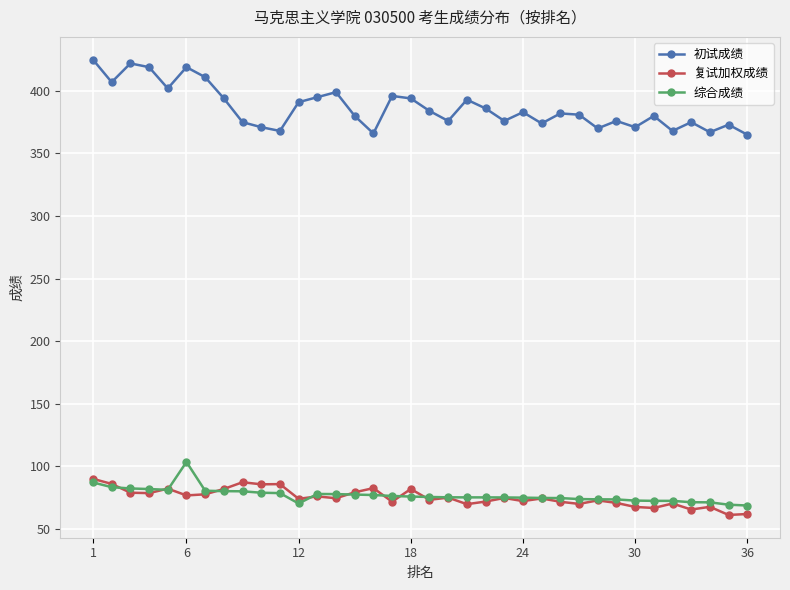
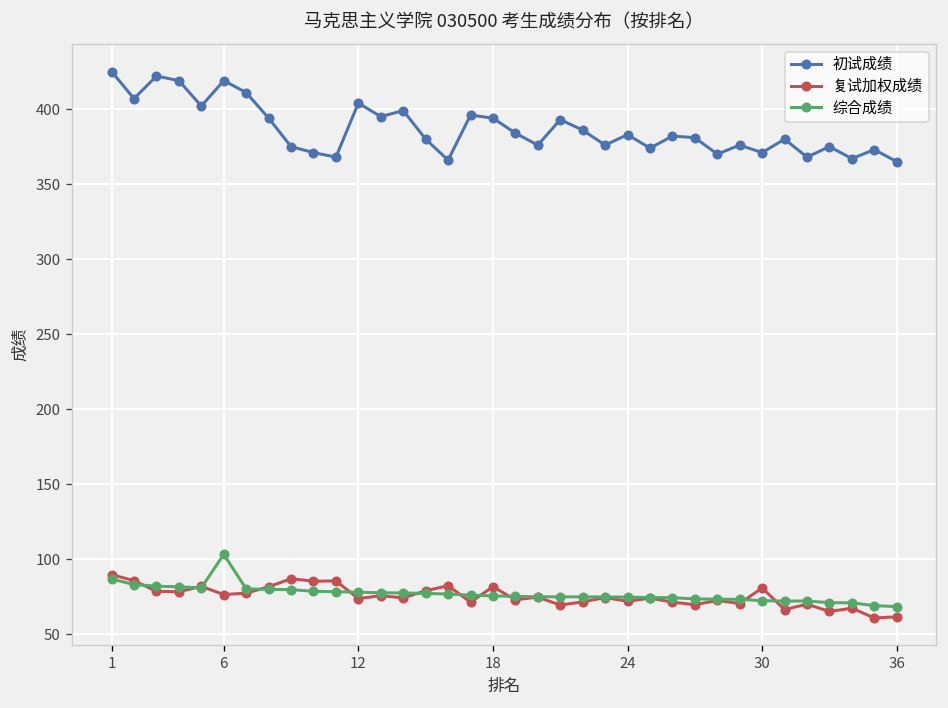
初试成绩, 12: 391 -> 404
综合成绩, 12: 70 -> 78
复试加权成绩, 30: 67 -> 81
